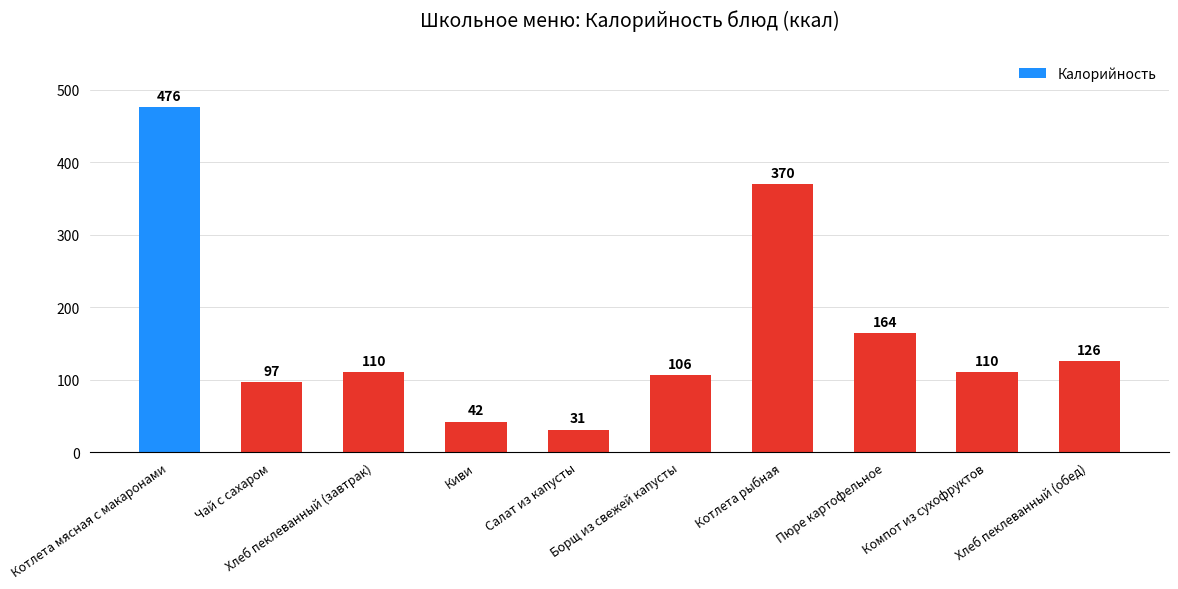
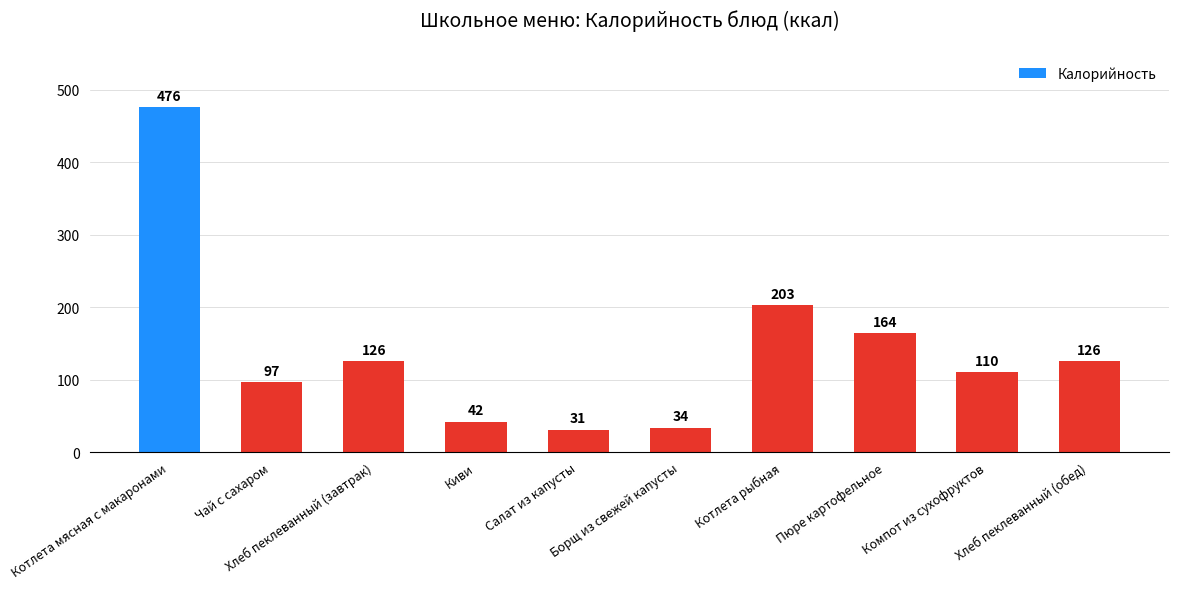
Хлеб пеклеванный (завтрак): 110 -> 126
Борщ из свежей капусты: 106 -> 34
Котлета рыбная: 370 -> 203
